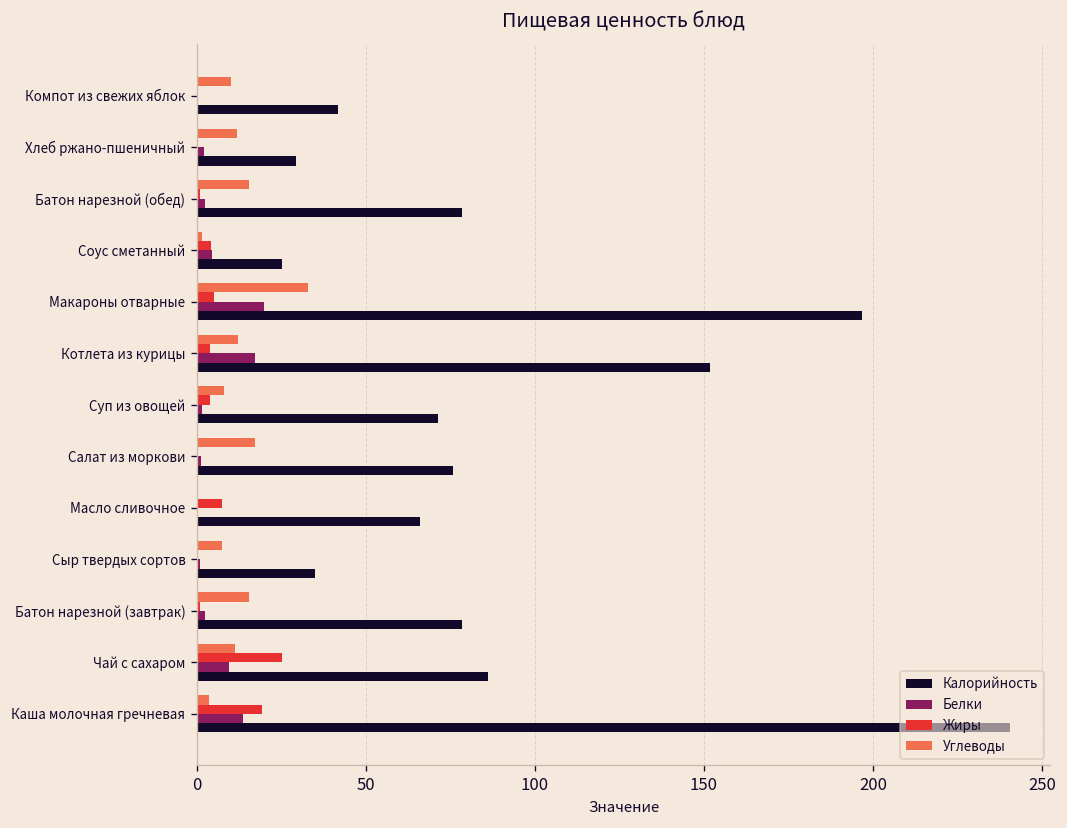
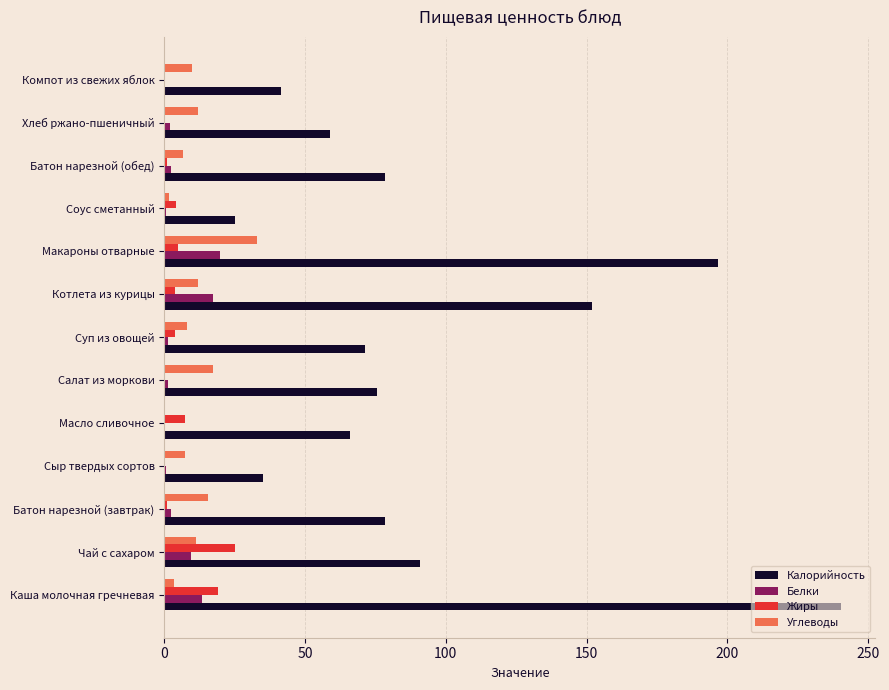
Калорийность, Хлеб ржано-пшеничный: 29 -> 59
Углеводы, Батон нарезной (обед): 15 -> 7
Белки, Соус сметанный: 4 -> 1
Калорийность, Чай с сахаром: 86 -> 91
